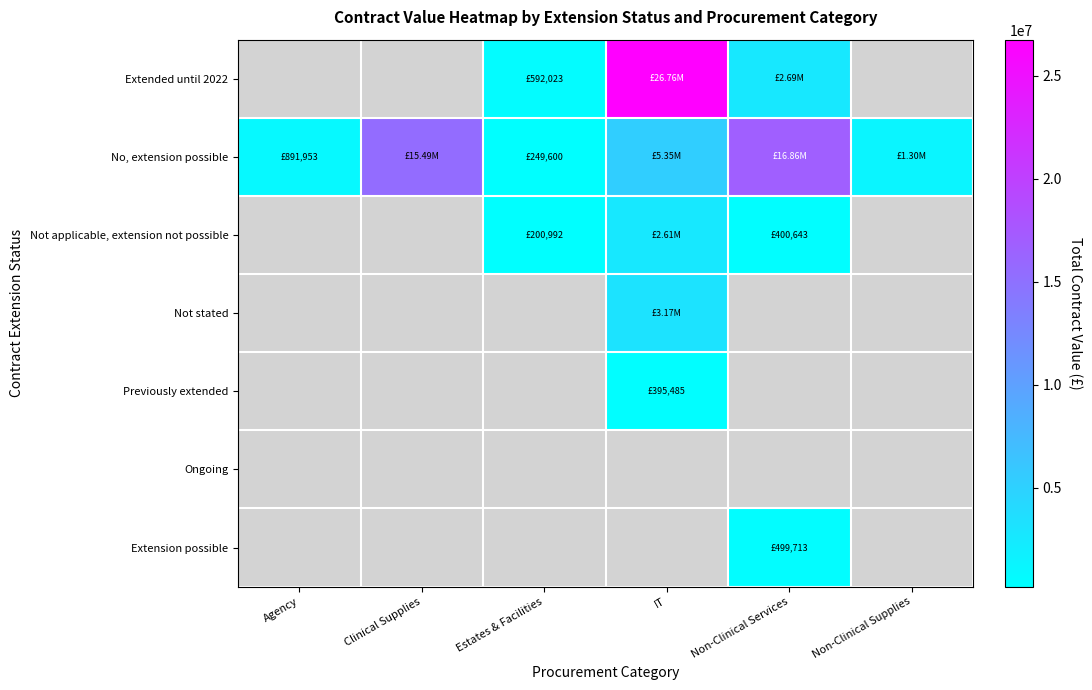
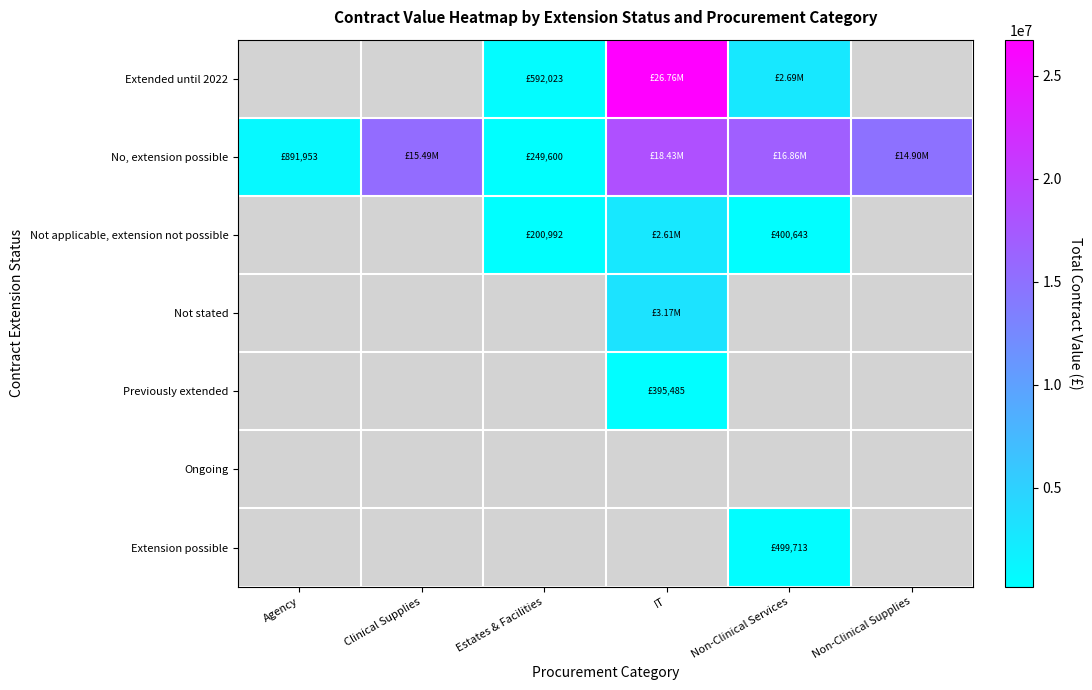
No, extension possible, IT: £5.35M -> £18.43M
No, extension possible, Non-Clinical Supplies: £1.30M -> £14.90M
